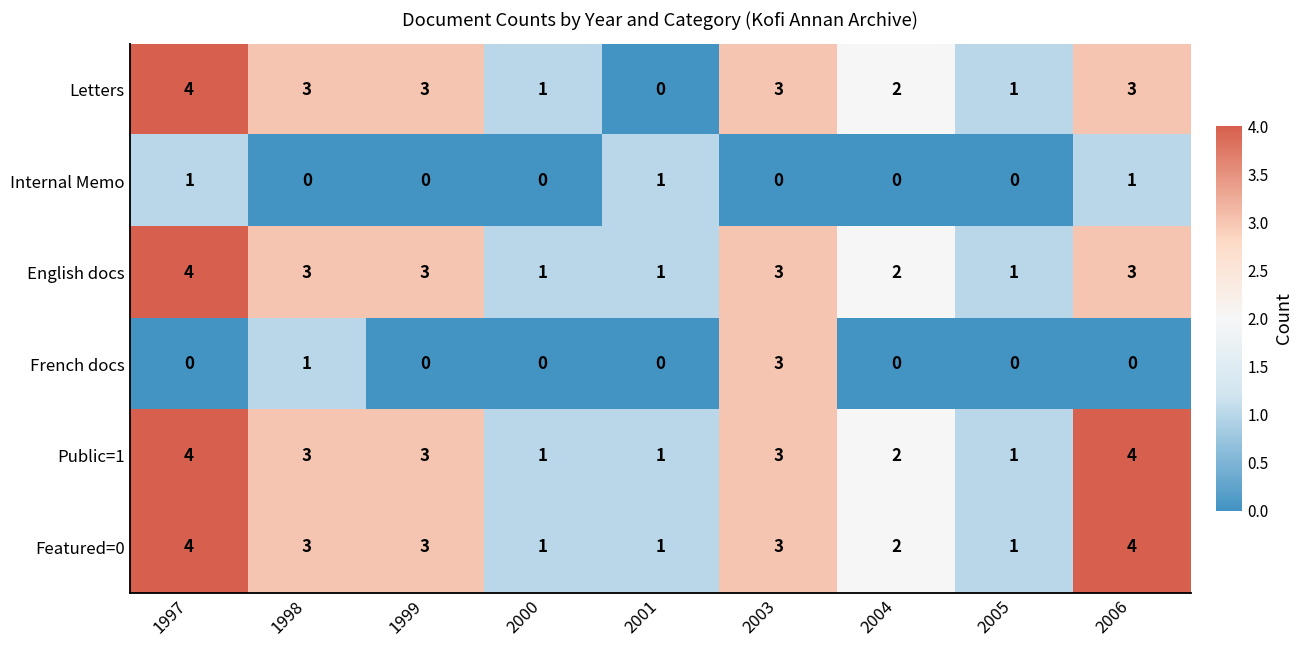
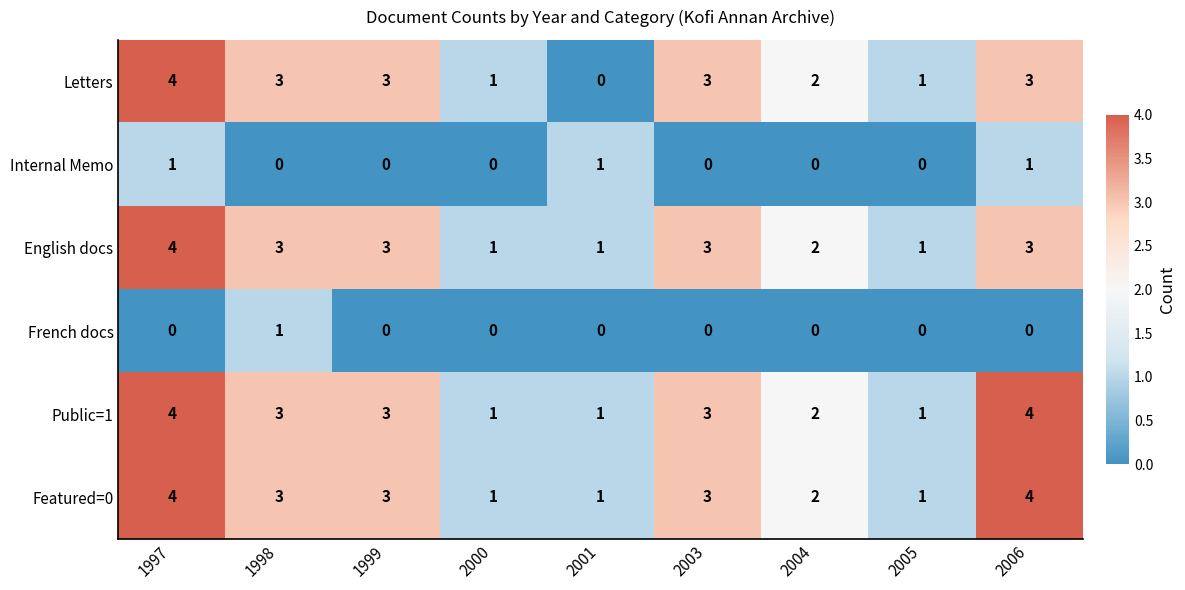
French docs, 2003: 3 -> 0
